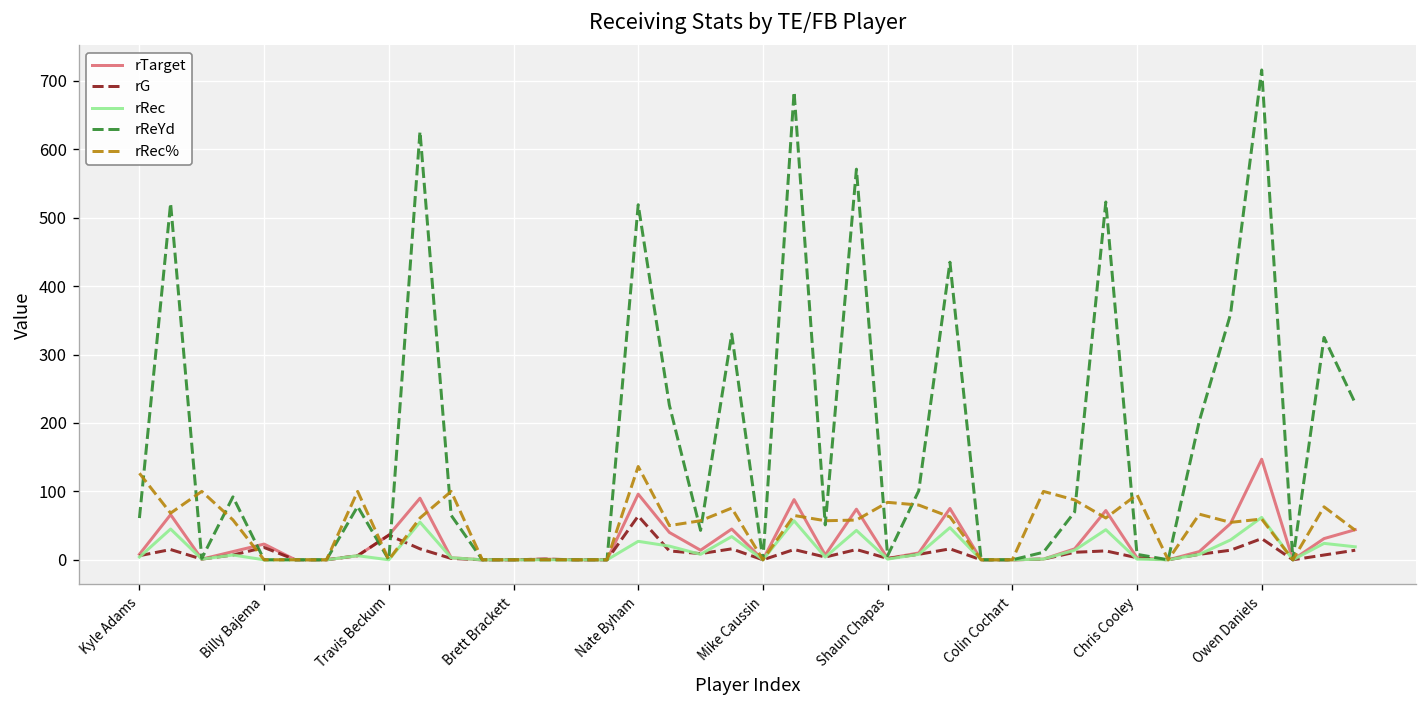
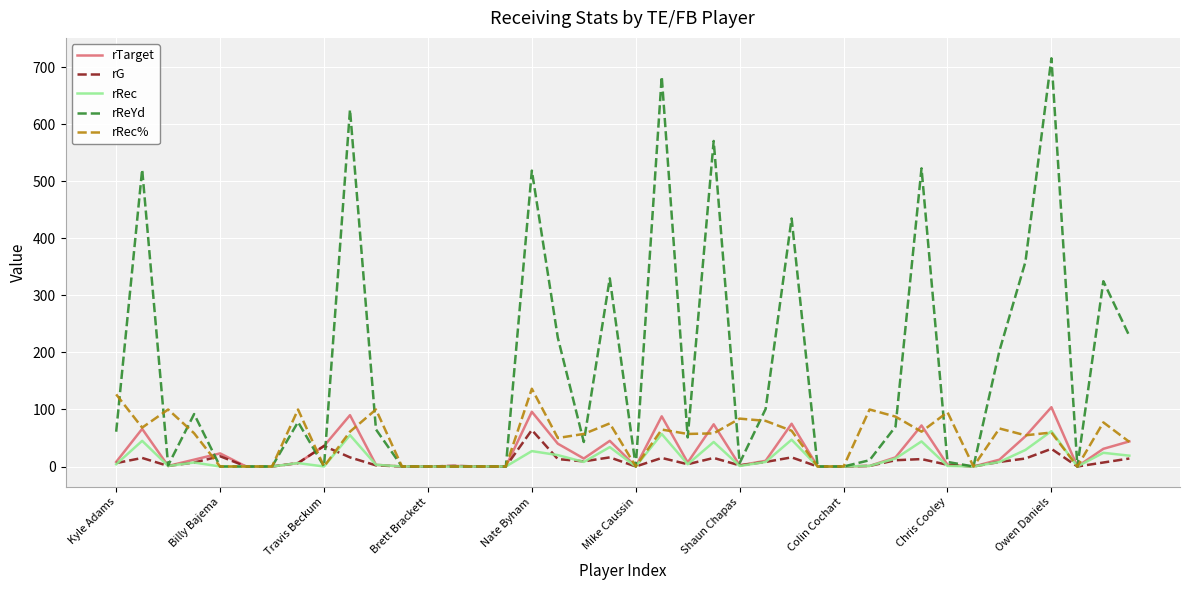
rTarget, Owen Daniels: 150 -> 100
